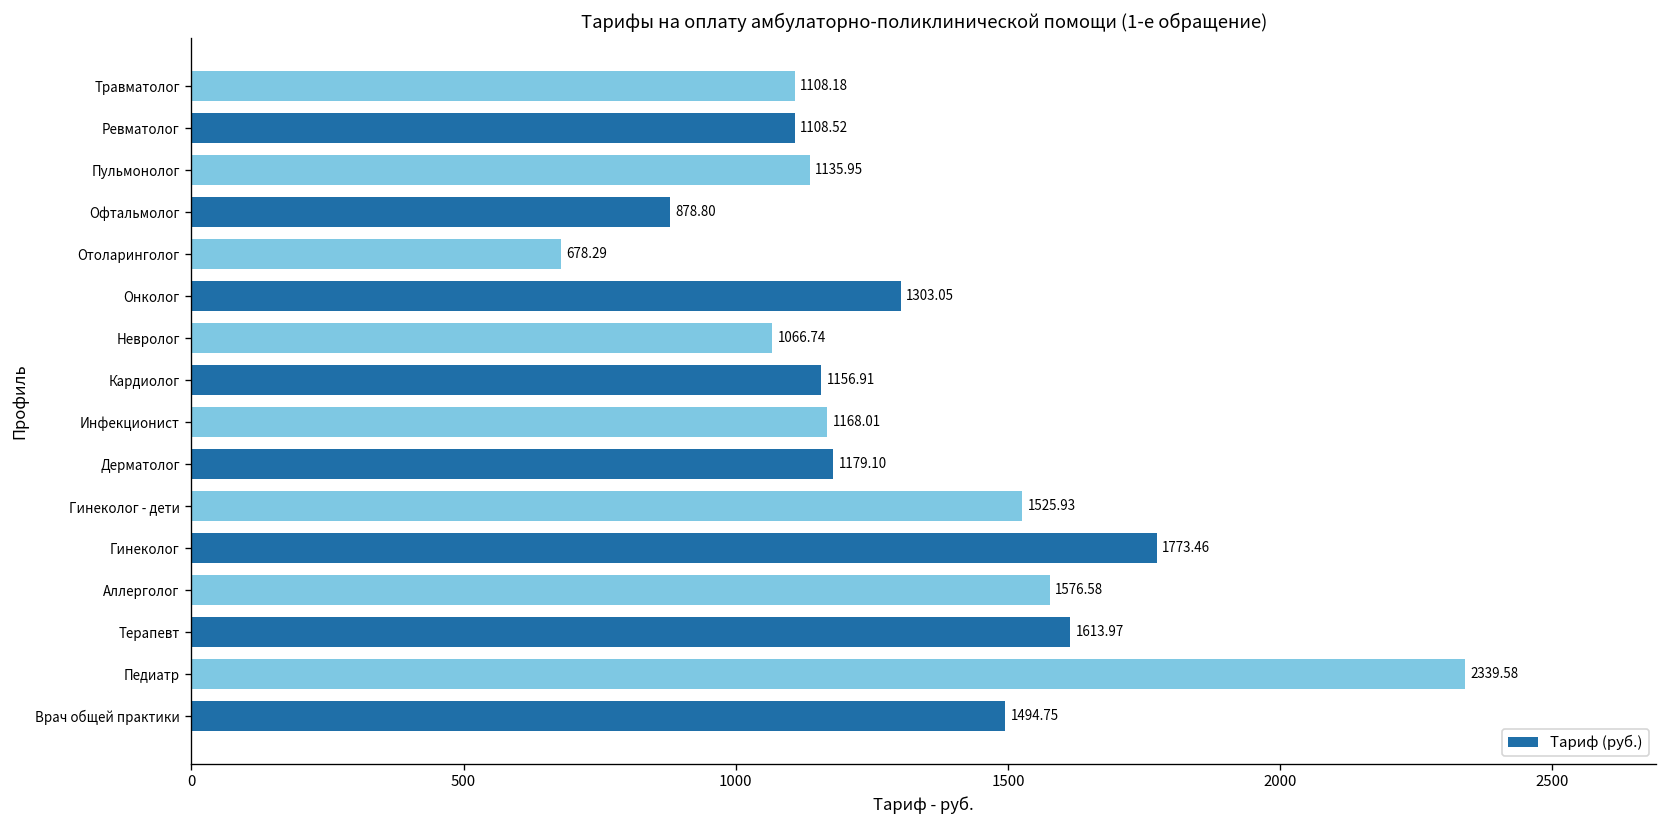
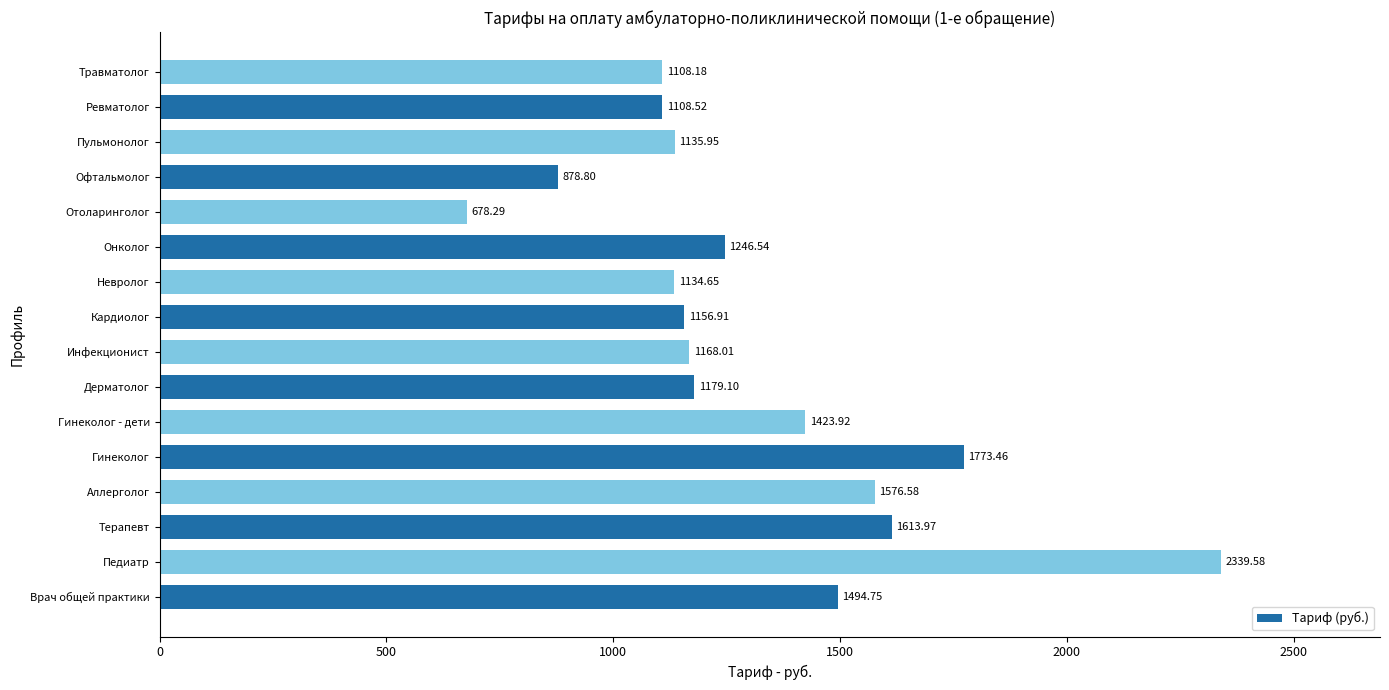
Онколог: 1303.05 -> 1246.54
Невролог: 1066.74 -> 1134.65
Гинеколог - дети: 1525.93 -> 1423.92
